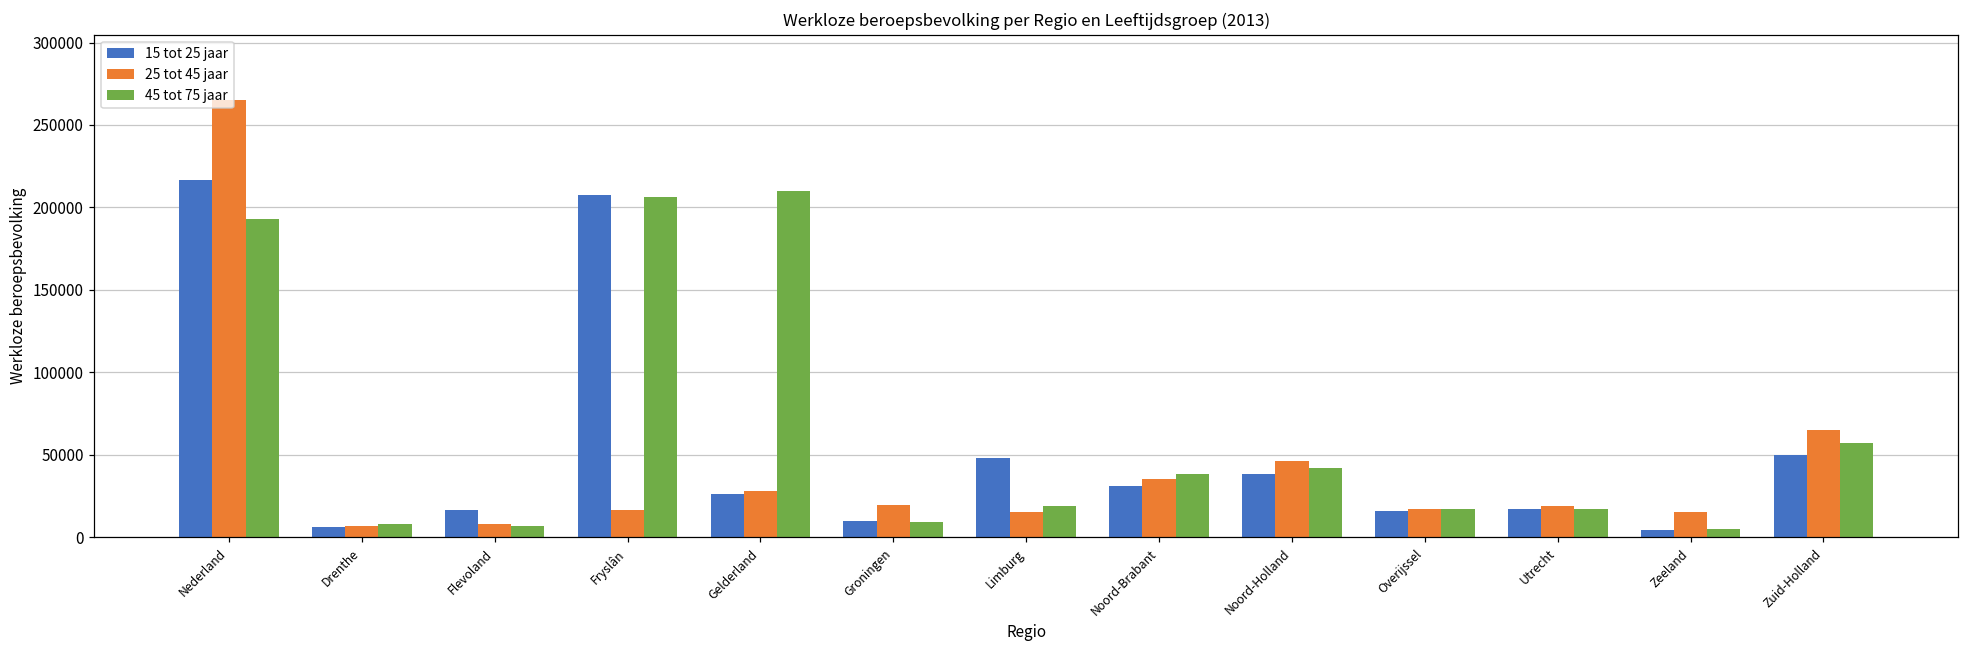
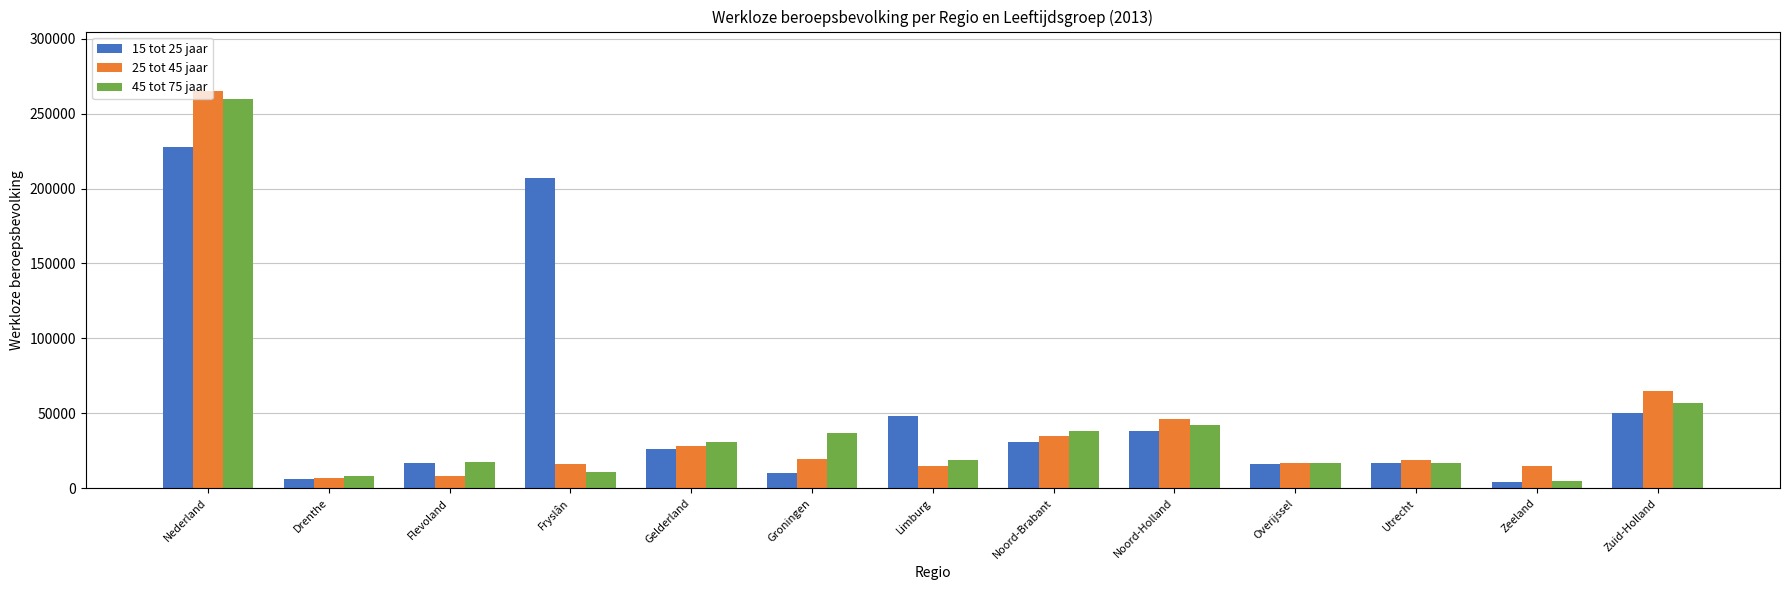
15 tot 25 jaar, Nederland: 217000 -> 228000
45 tot 75 jaar, Nederland: 193000 -> 260000
45 tot 75 jaar, Flevoland: 7000 -> 17000
45 tot 75 jaar, Fryslân: 206000 -> 11000
45 tot 75 jaar, Gelderland: 210000 -> 31000
45 tot 75 jaar, Groningen: 9000 -> 37000
